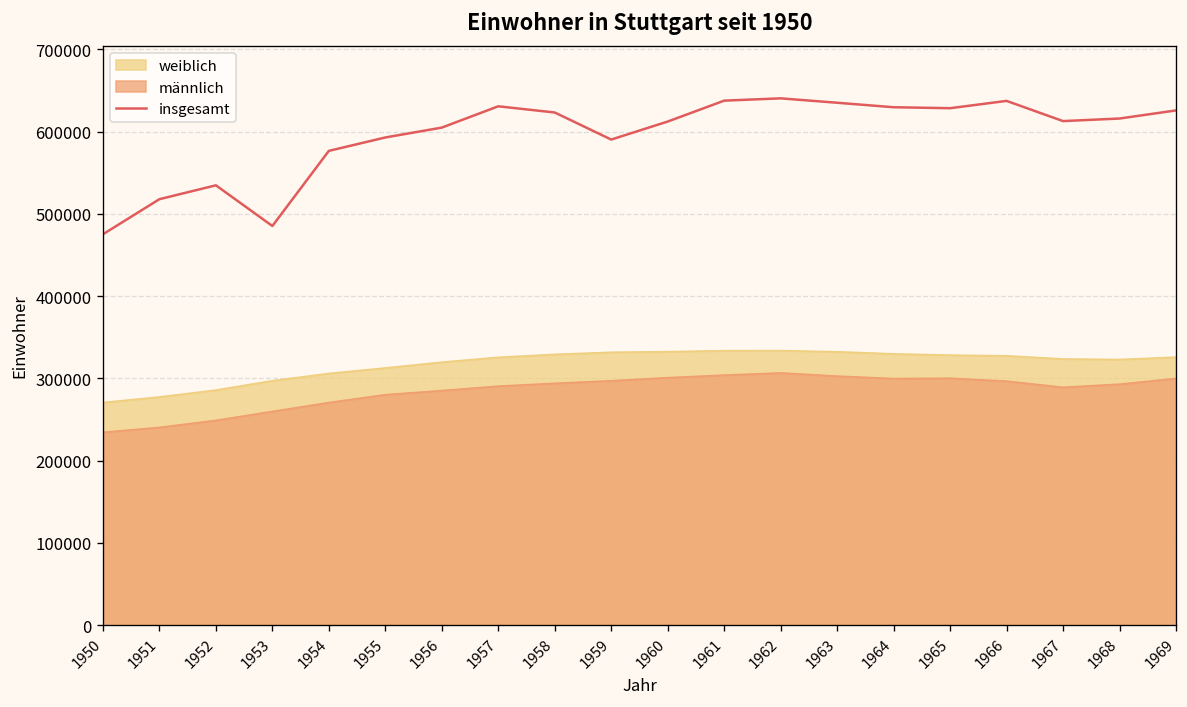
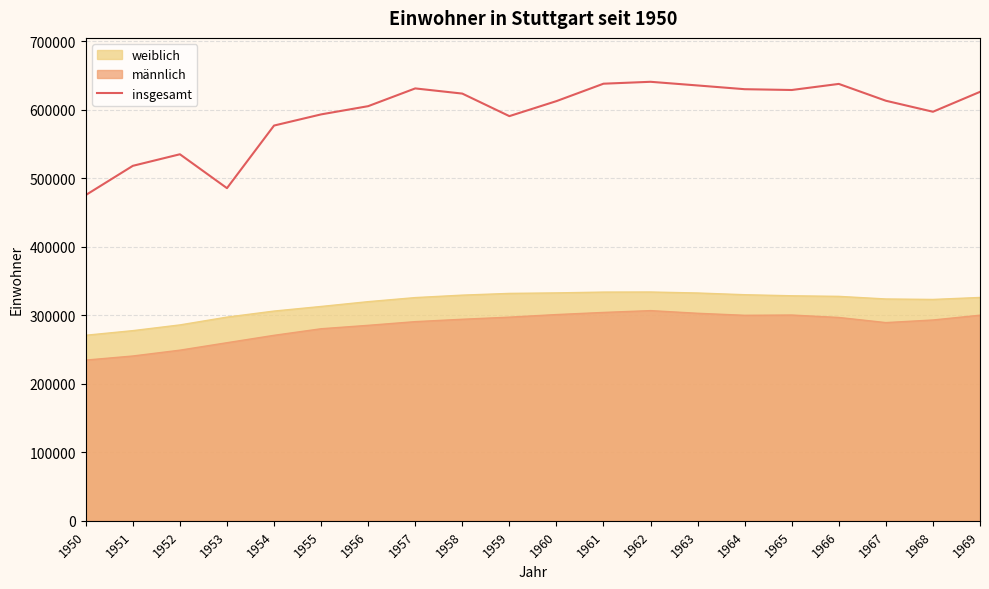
insgesamt, 1968: 620000 -> 600000
